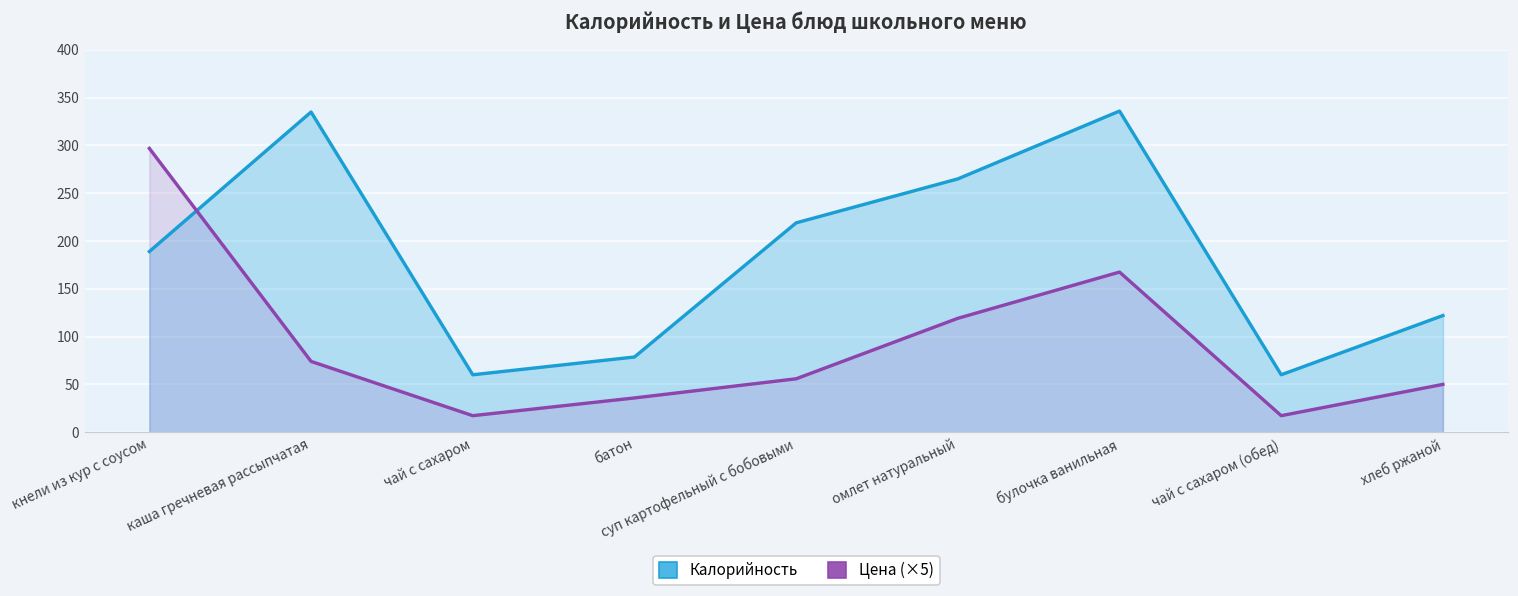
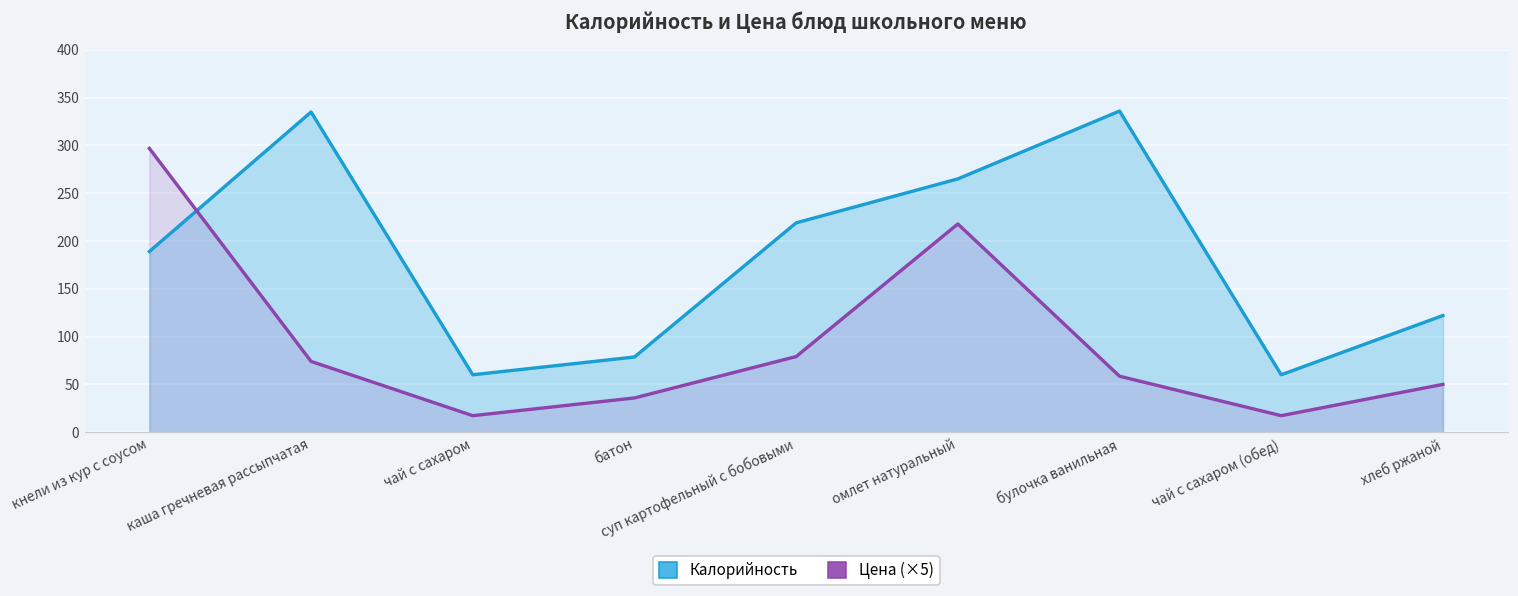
Цена (×5), суп картофельный с бобовыми: 60 -> 80
Цена (×5), омлет натуральный: 120 -> 220
Цена (×5), булочка ванильная: 170 -> 60
